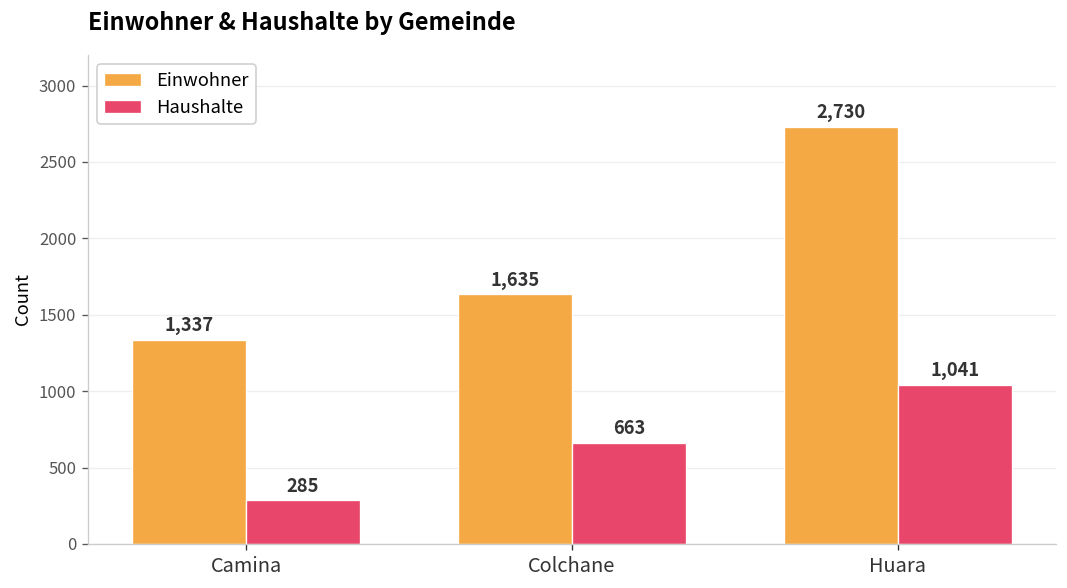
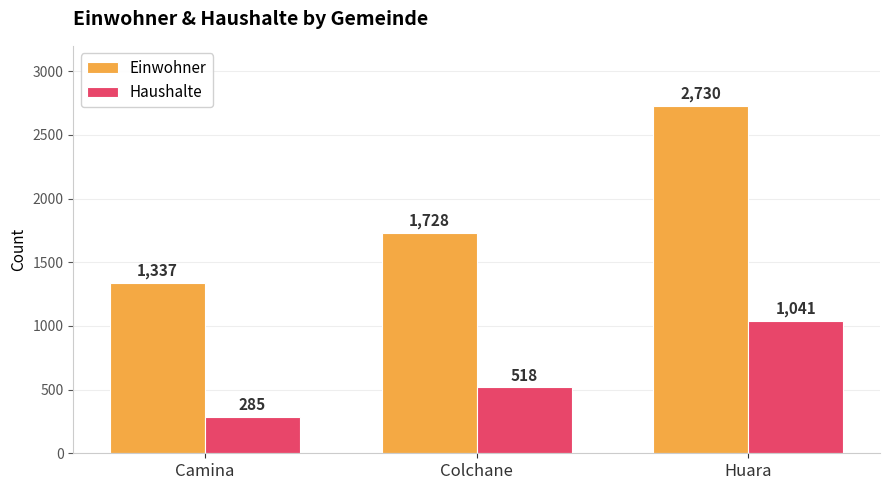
Einwohner, Colchane: 1,635 -> 1,728
Haushalte, Colchane: 663 -> 518
